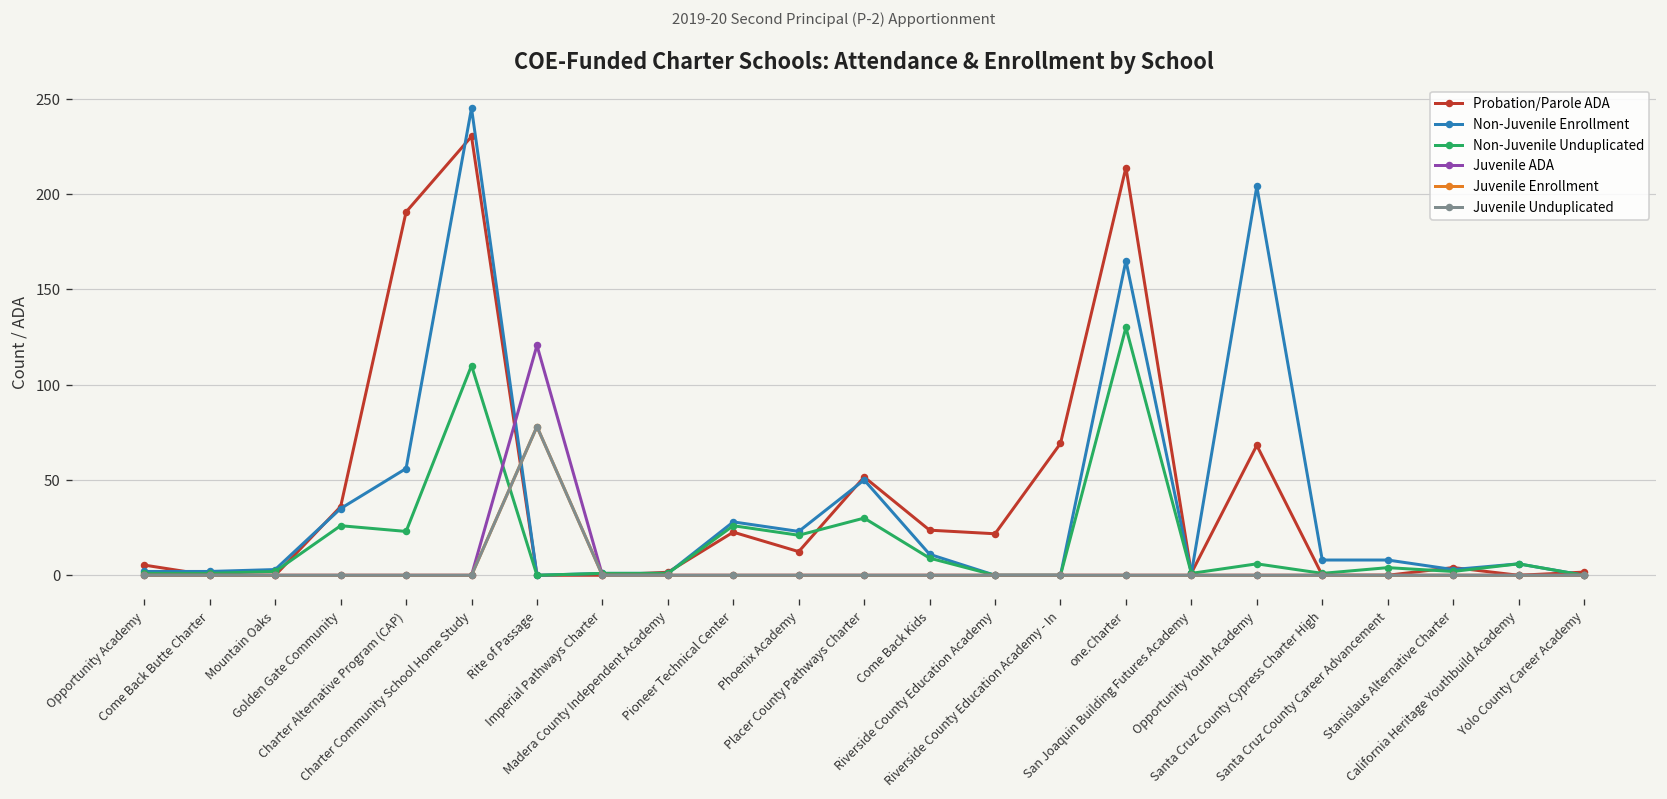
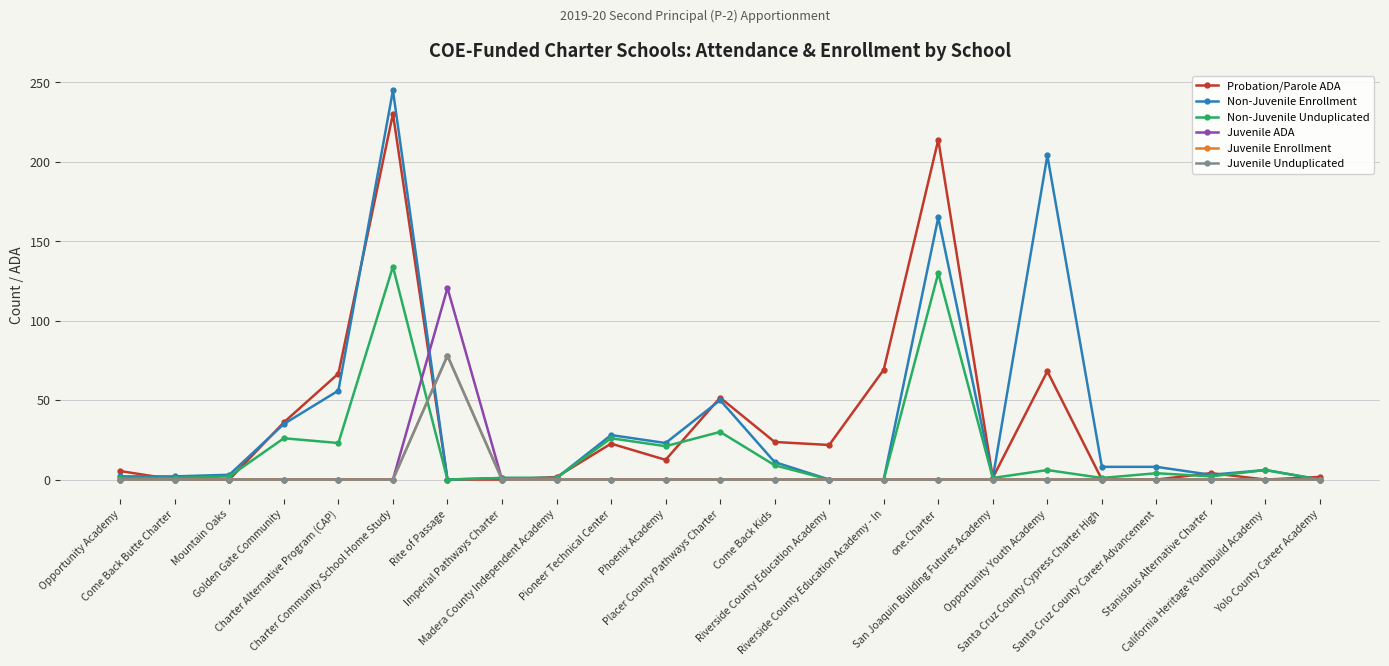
Probation/Parole ADA, Charter Alternative Program (CAP): 191 -> 67
Non-Juvenile Unduplicated, Charter Community School Home Study: 110 -> 134
